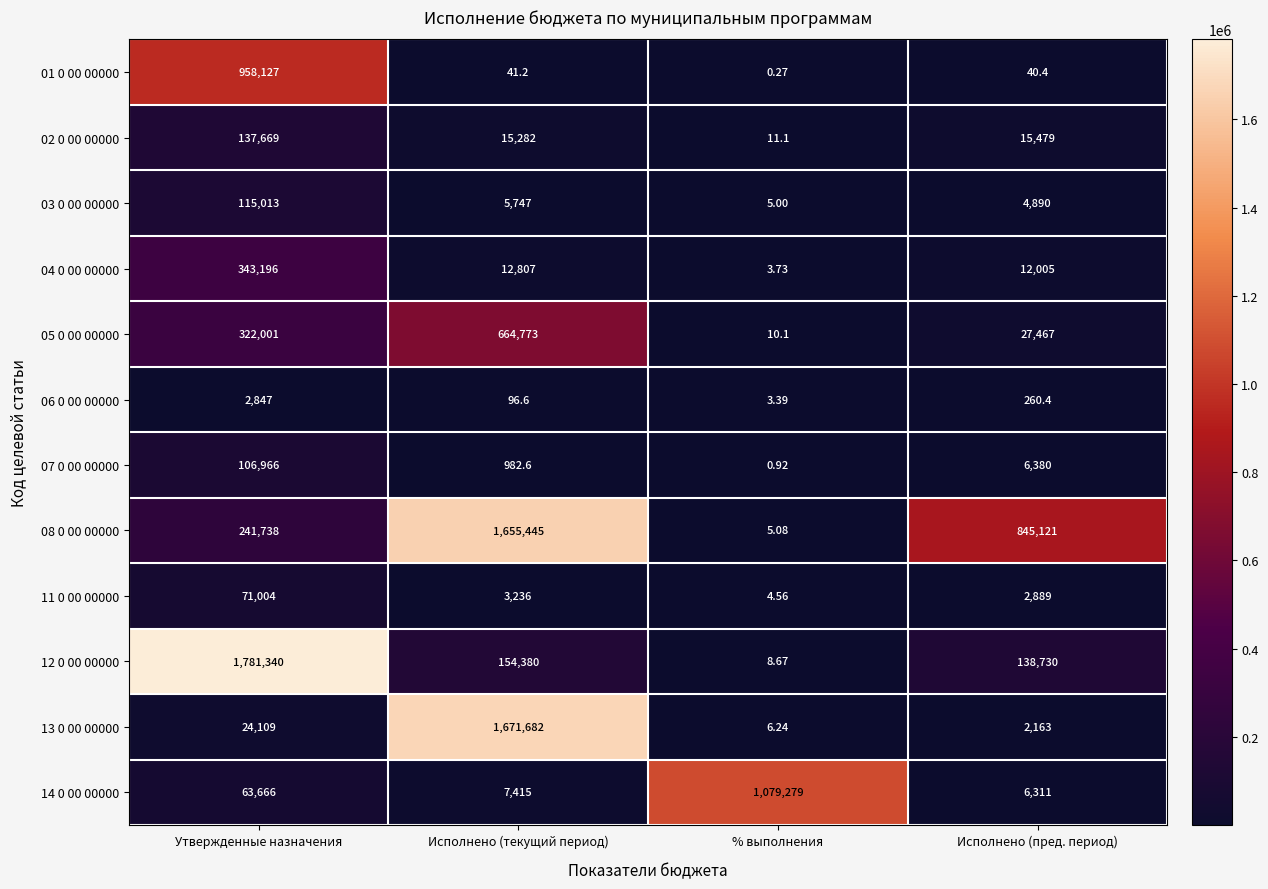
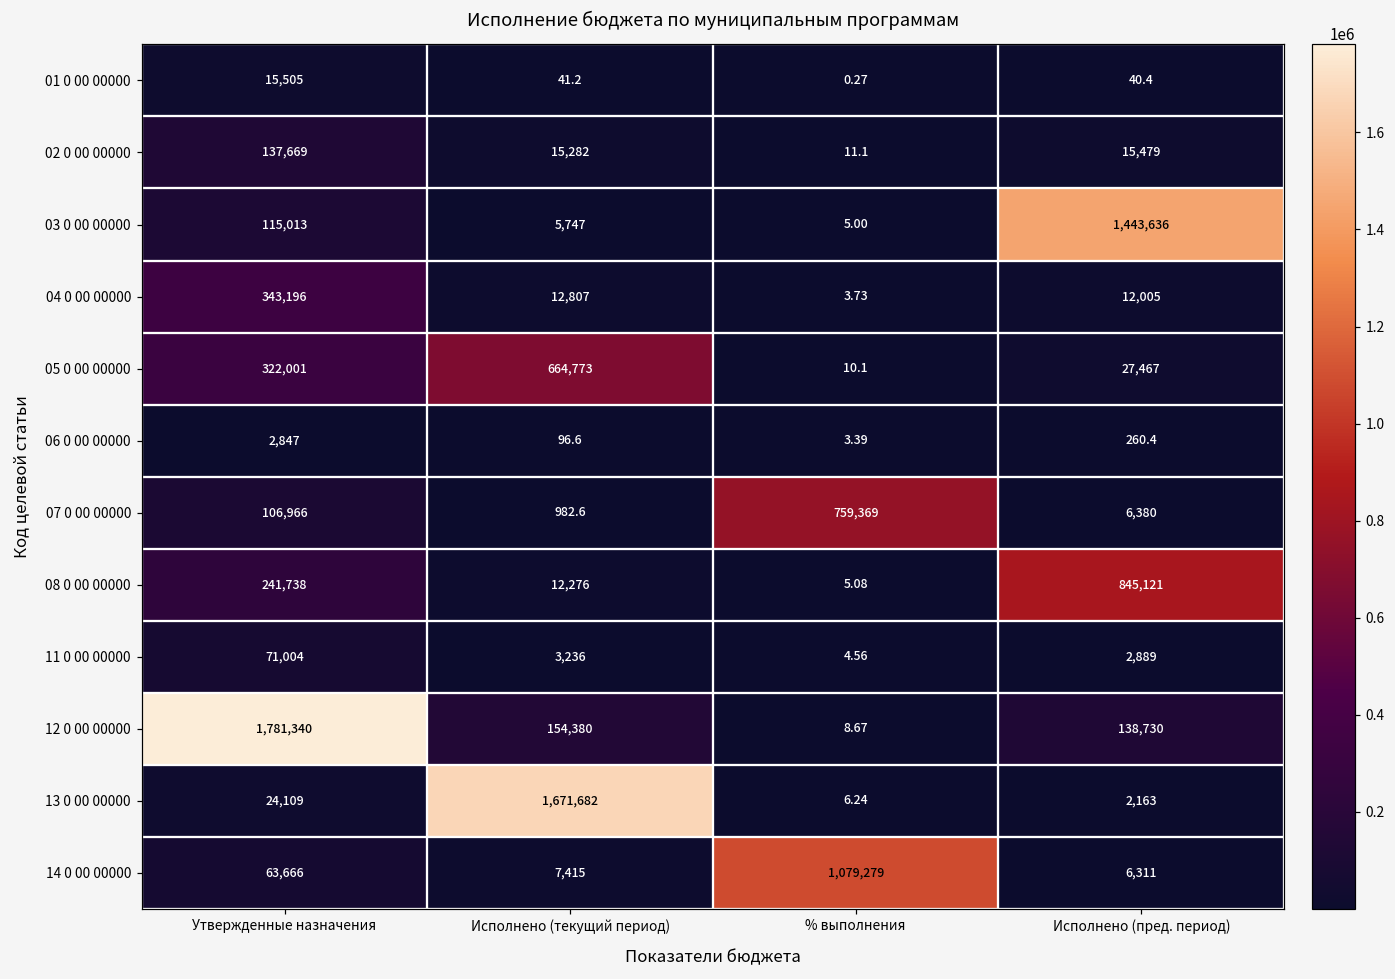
01 0 00 00000, Утвержденные назначения: 958,127 -> 15,505
03 0 00 00000, Исполнено (пред. период): 4,890 -> 1,443,636
07 0 00 00000, % выполнения: 0.92 -> 759,369
08 0 00 00000, Исполнено (текущий период): 1,655,445 -> 12,276
